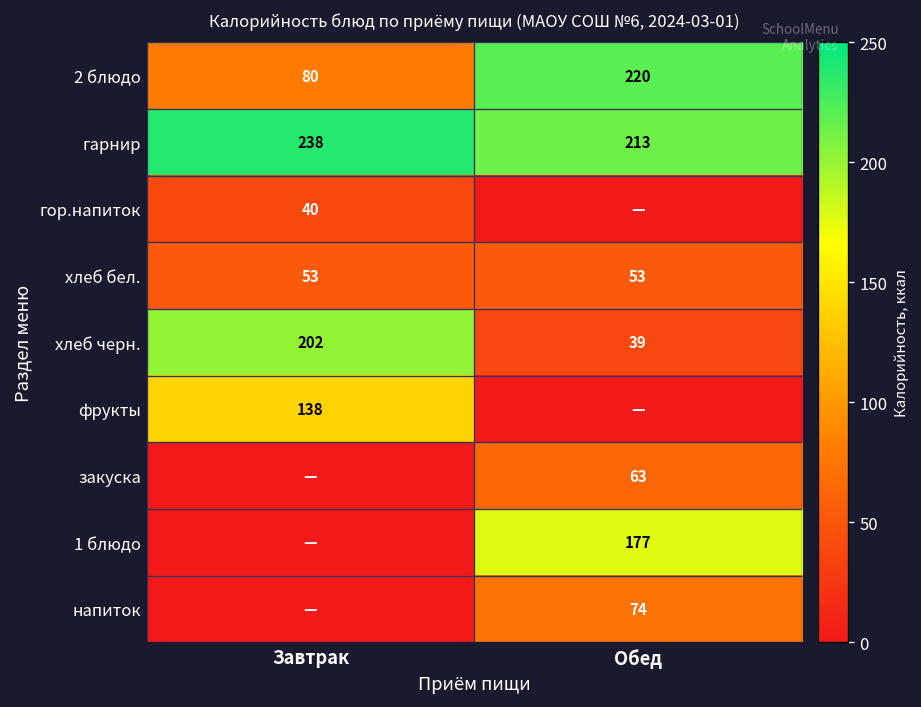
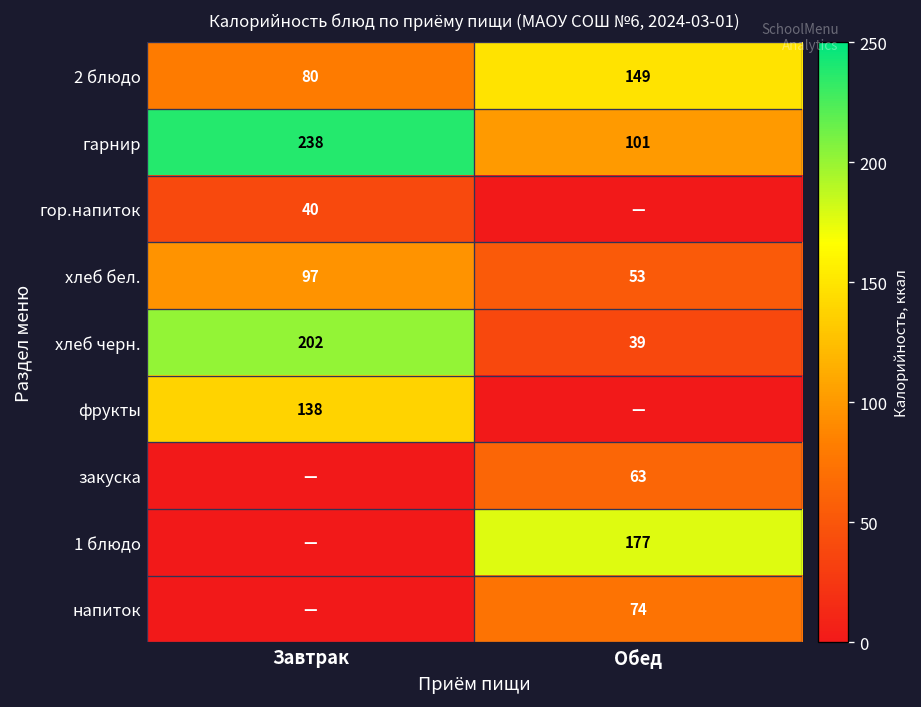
2 блюдо, Обед: 220 -> 149
гарнир, Обед: 213 -> 101
хлеб бел., Завтрак: 53 -> 97
